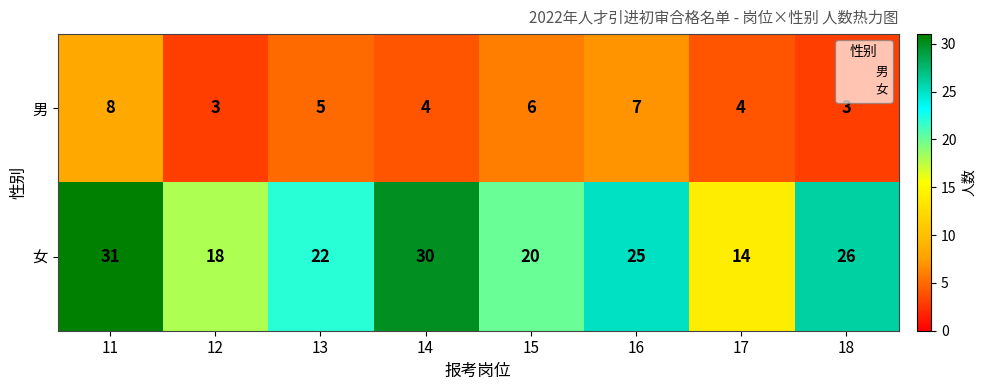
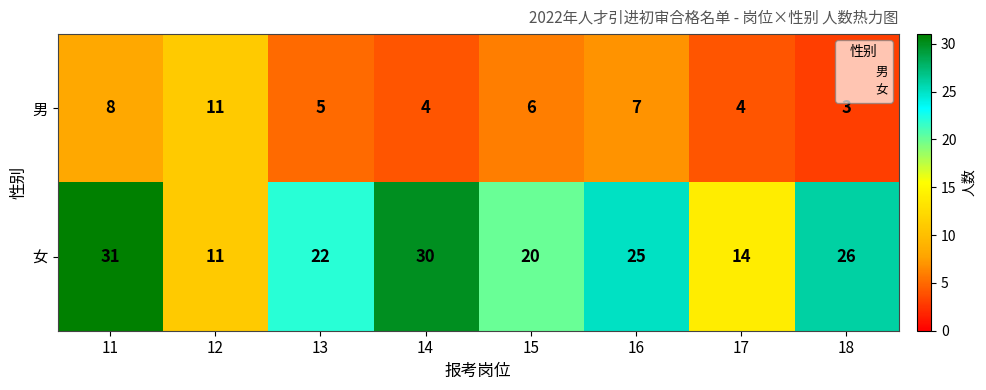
男, 12: 3 -> 11
女, 12: 18 -> 11
